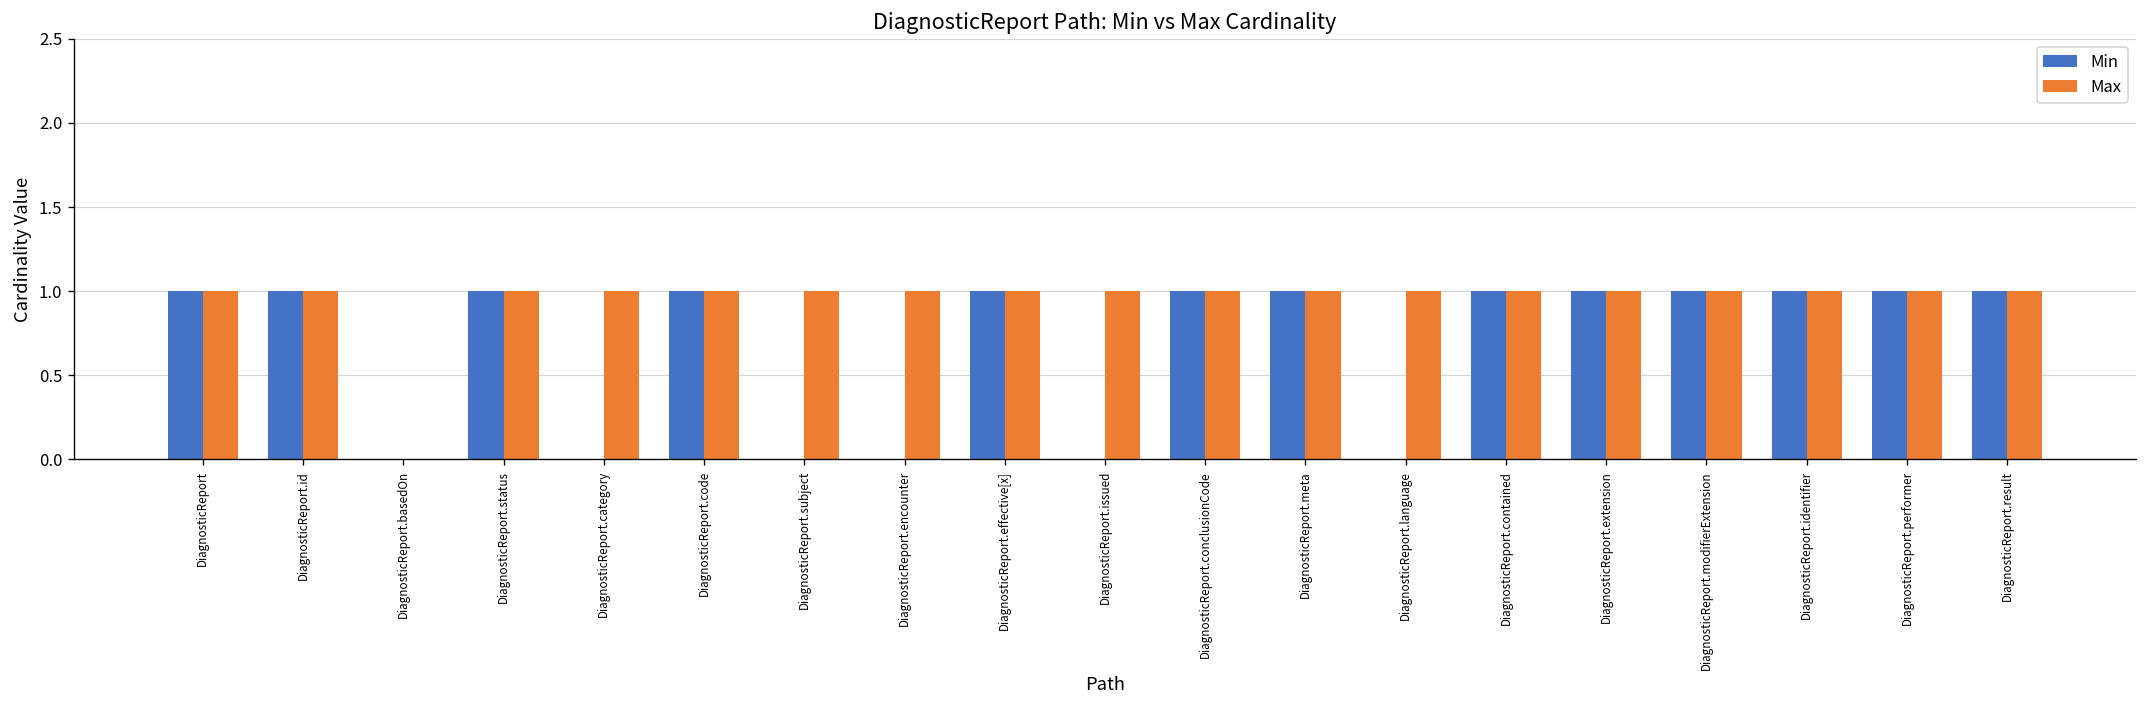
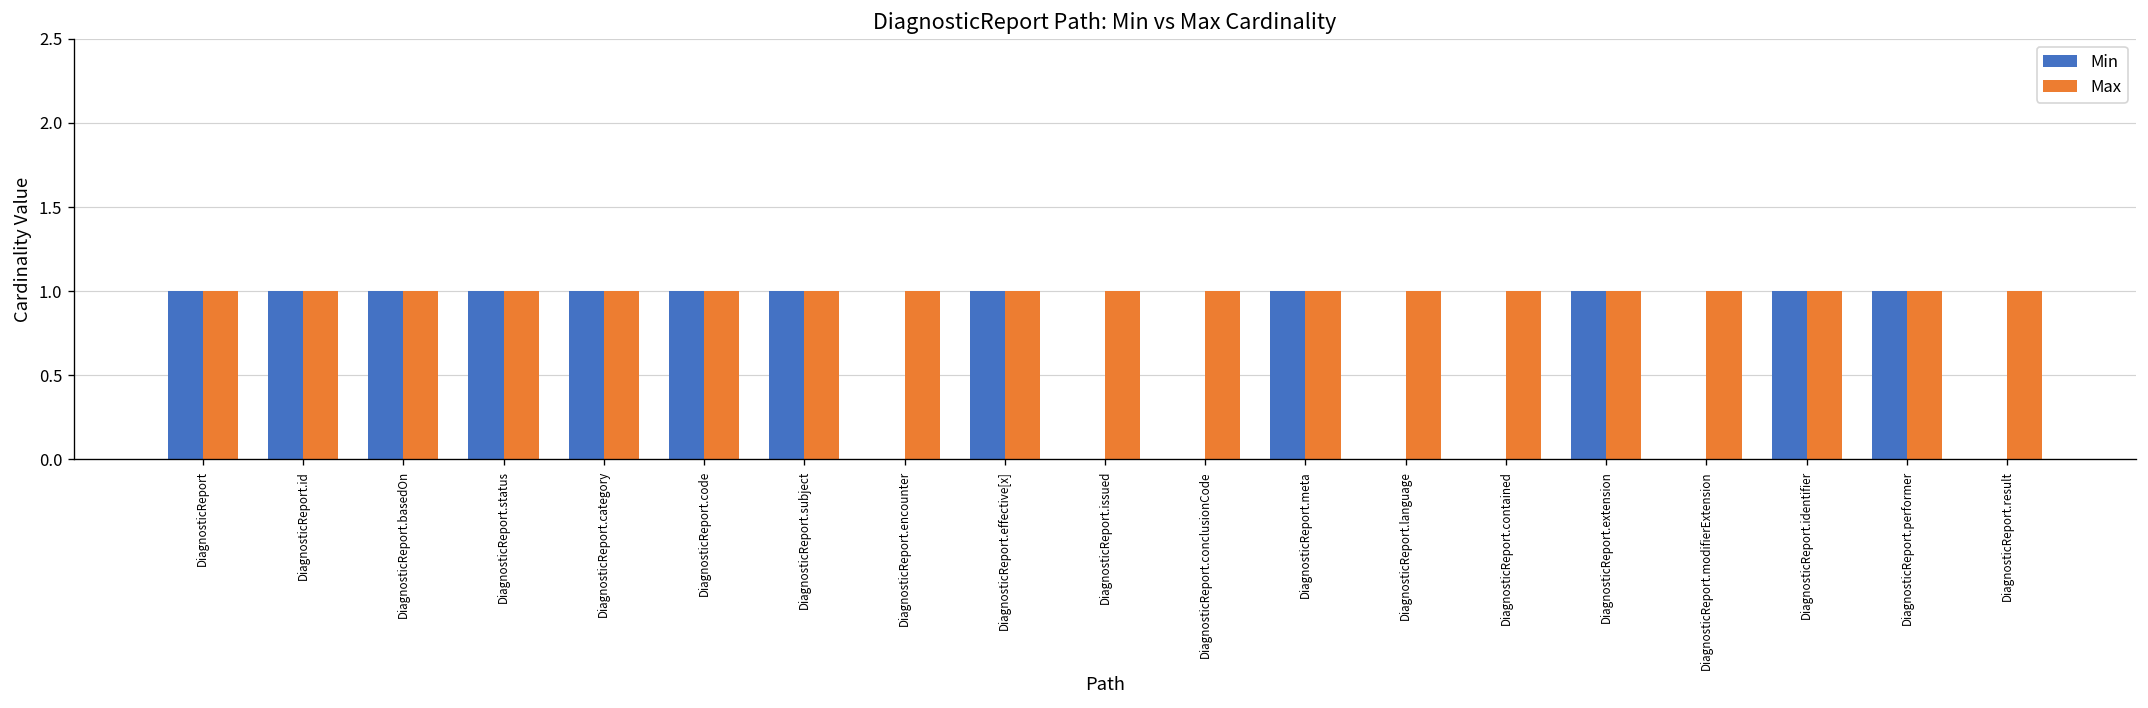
Min, DiagnosticReport.basedOn: 0 -> 1
Max, DiagnosticReport.basedOn: 0 -> 1
Min, DiagnosticReport.category: 0 -> 1
Min, DiagnosticReport.subject: 0 -> 1
Min, DiagnosticReport.conclusionCode: 1 -> 0
Min, DiagnosticReport.contained: 1 -> 0
Min, DiagnosticReport.modifierExtension: 1 -> 0
Min, DiagnosticReport.result: 1 -> 0
